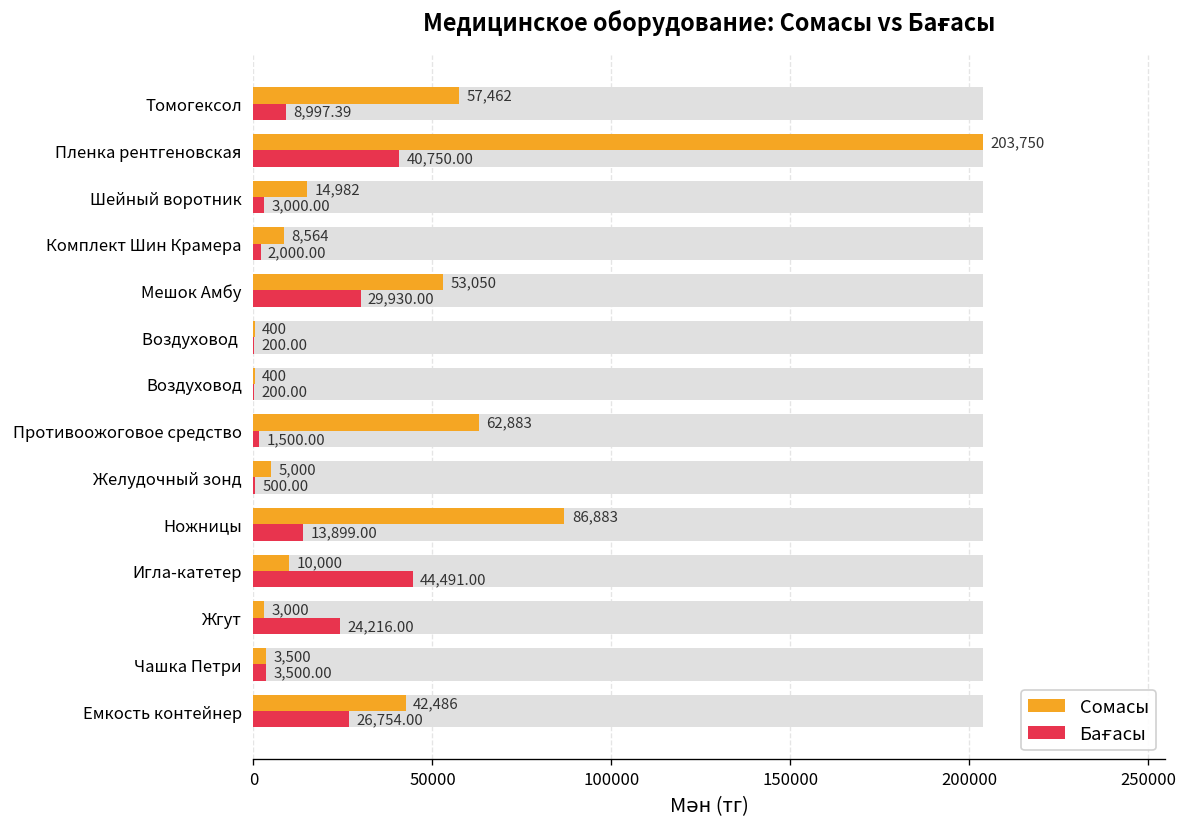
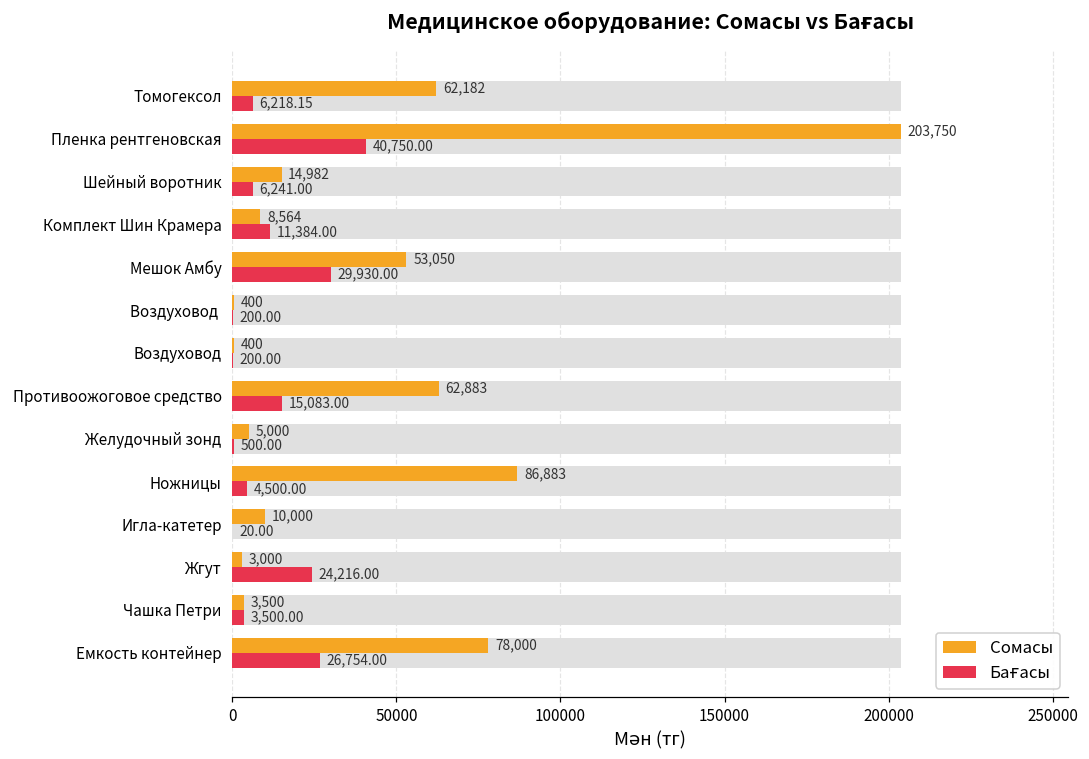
Сомасы, Томогексол: 57,462 -> 62,182
Бағасы, Томогексол: 8,997.39 -> 6,218.15
Бағасы, Шейный воротник: 3,000.00 -> 6,241.00
Бағасы, Комплект Шин Крамера: 2,000.00 -> 11,384.00
Бағасы, Противоожоговое средство: 1,500.00 -> 15,083.00
Бағасы, Ножницы: 13,899.00 -> 4,500.00
Бағасы, Игла-катетер: 44,491.00 -> 20.00
Сомасы, Емкость контейнер: 42,486 -> 78,000
